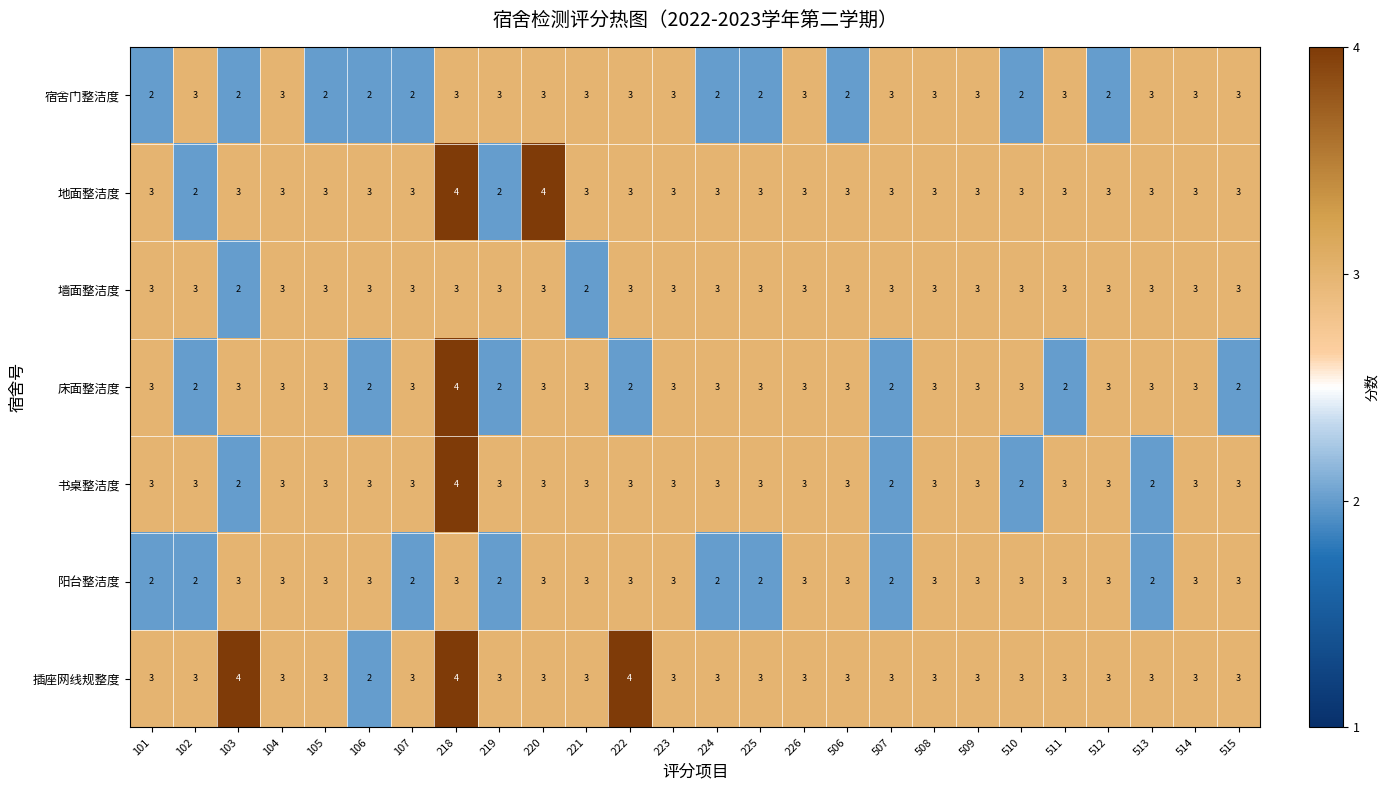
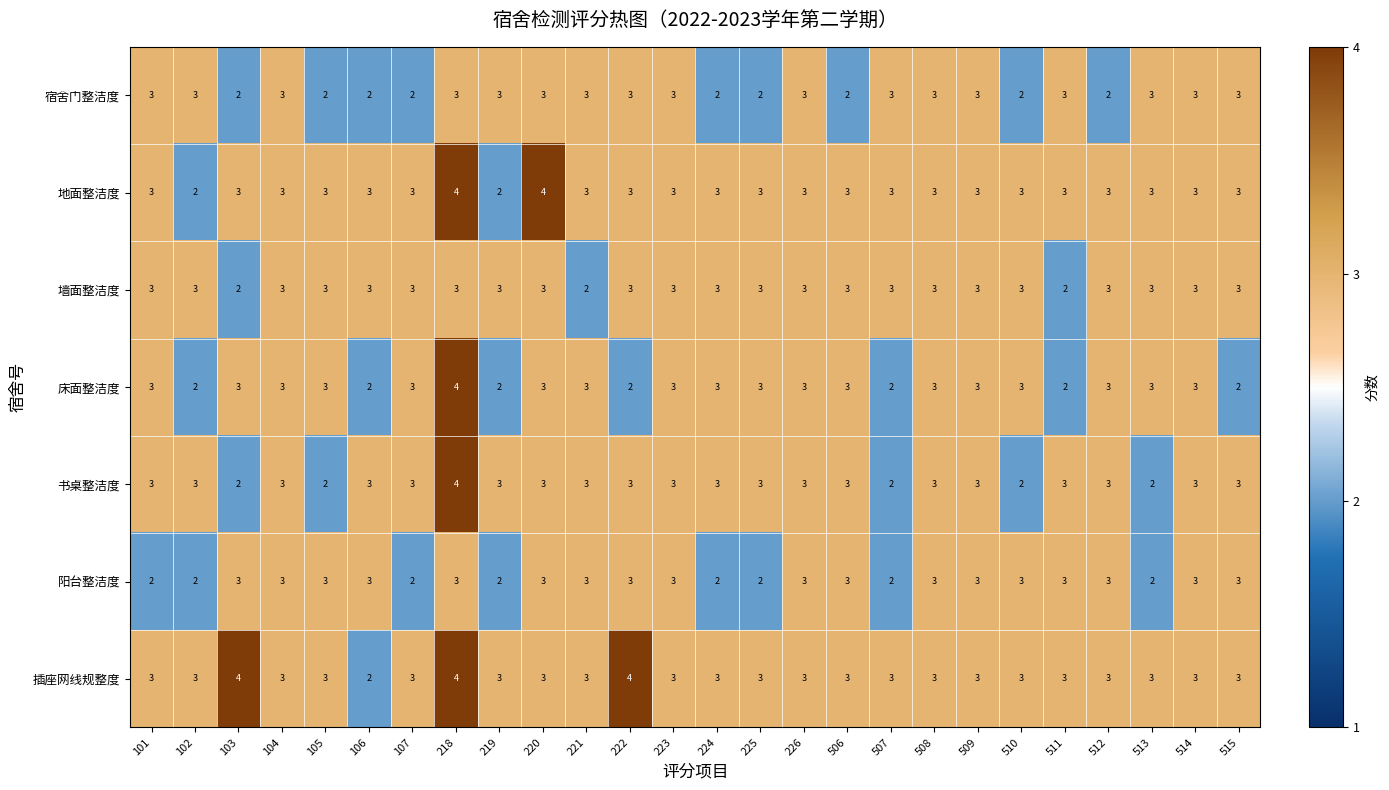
宿舍门整洁度, 101: 2 -> 3
墙面整洁度, 511: 3 -> 2
书桌整洁度, 105: 3 -> 2
